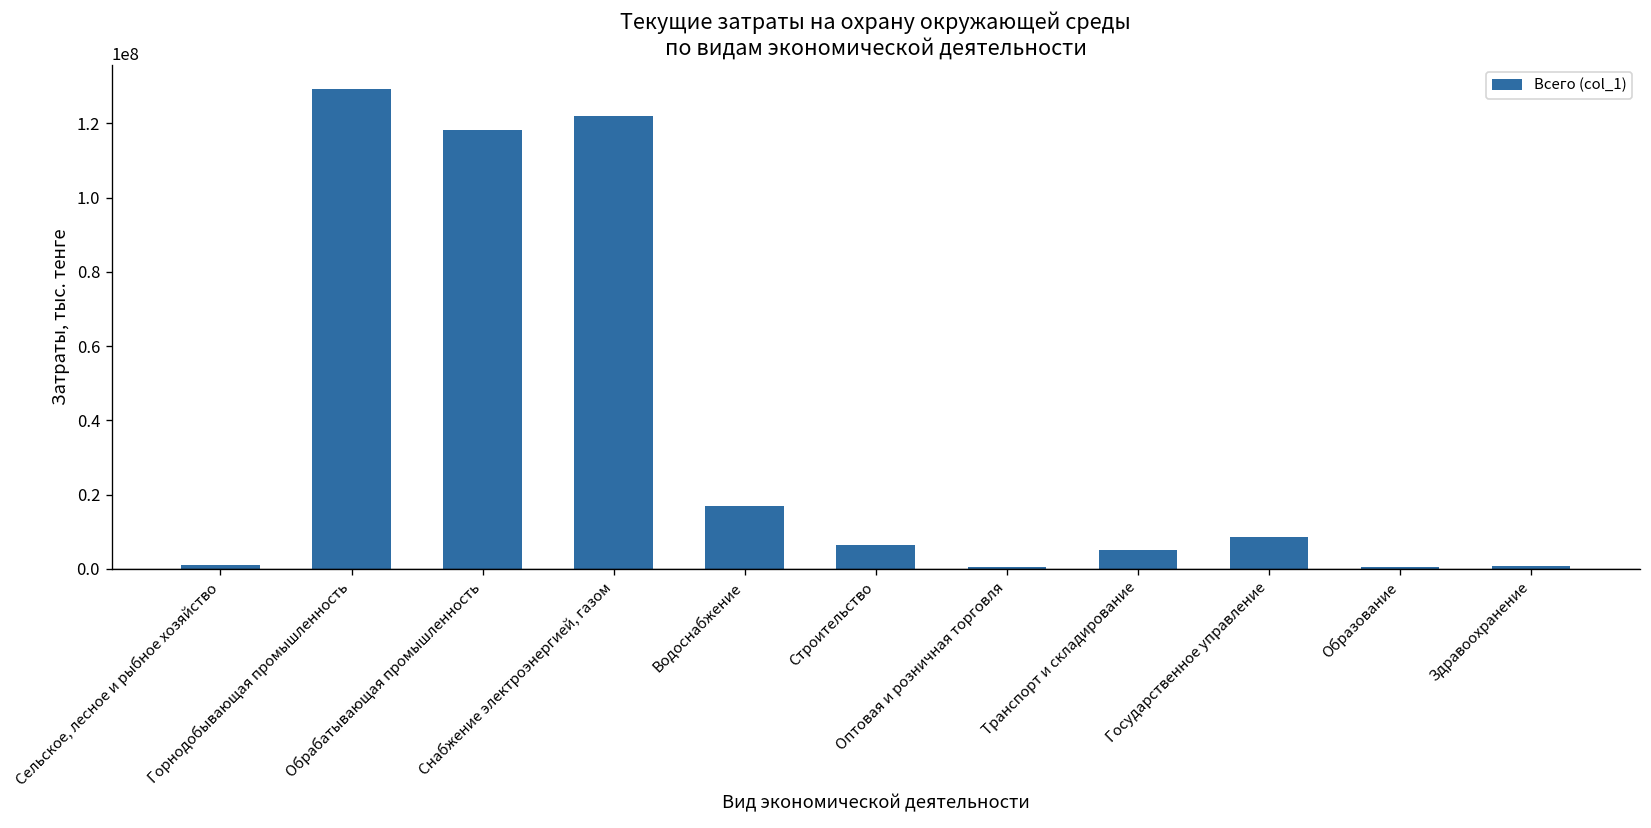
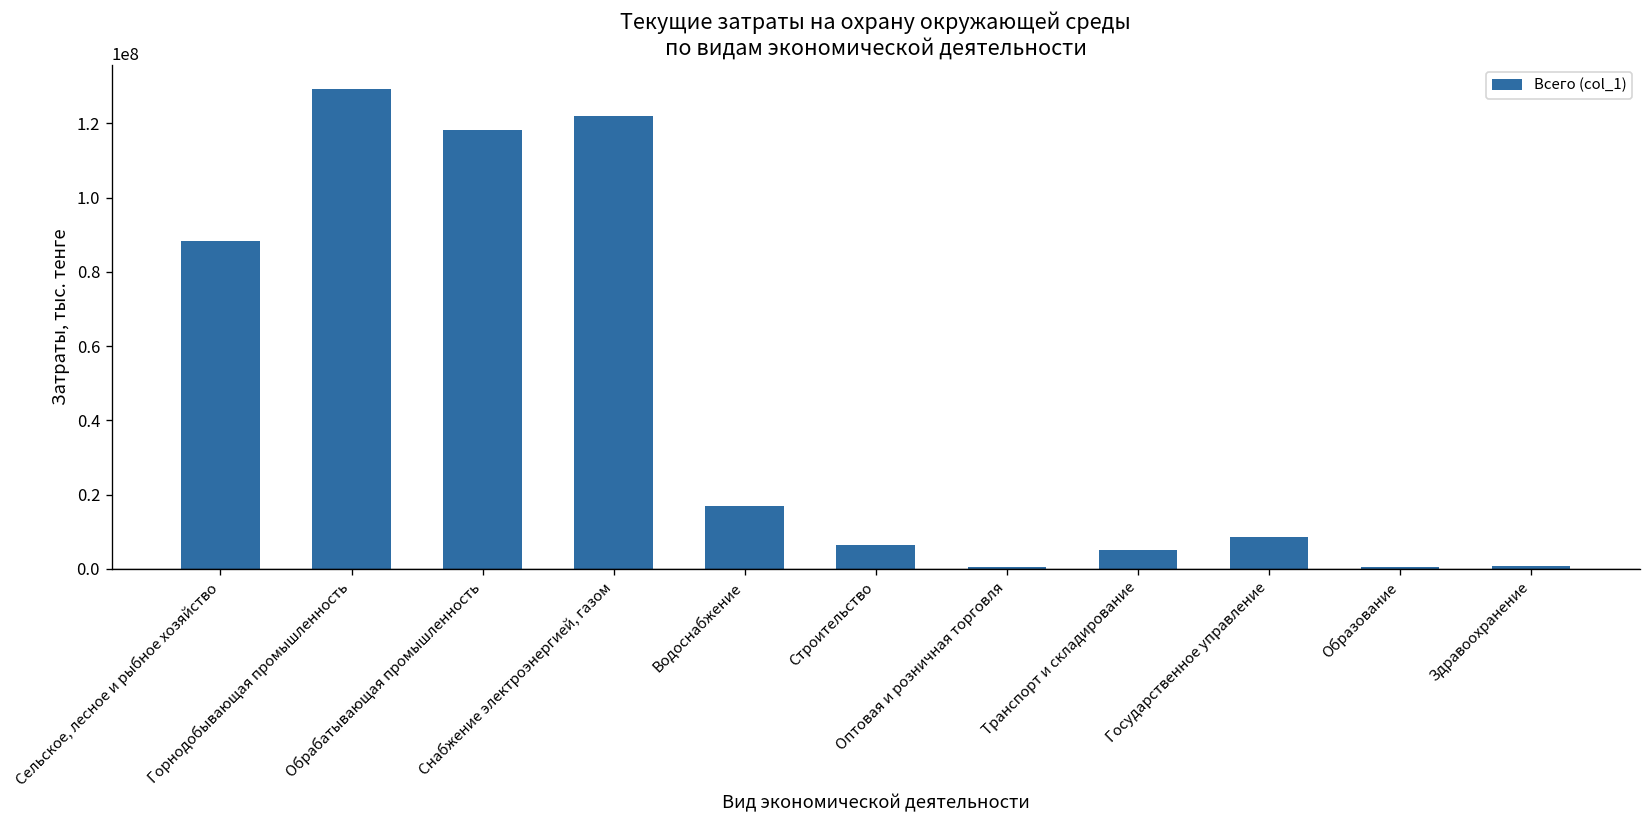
Сельское, лесное и рыбное хозяйство: 1000000 -> 88000000
